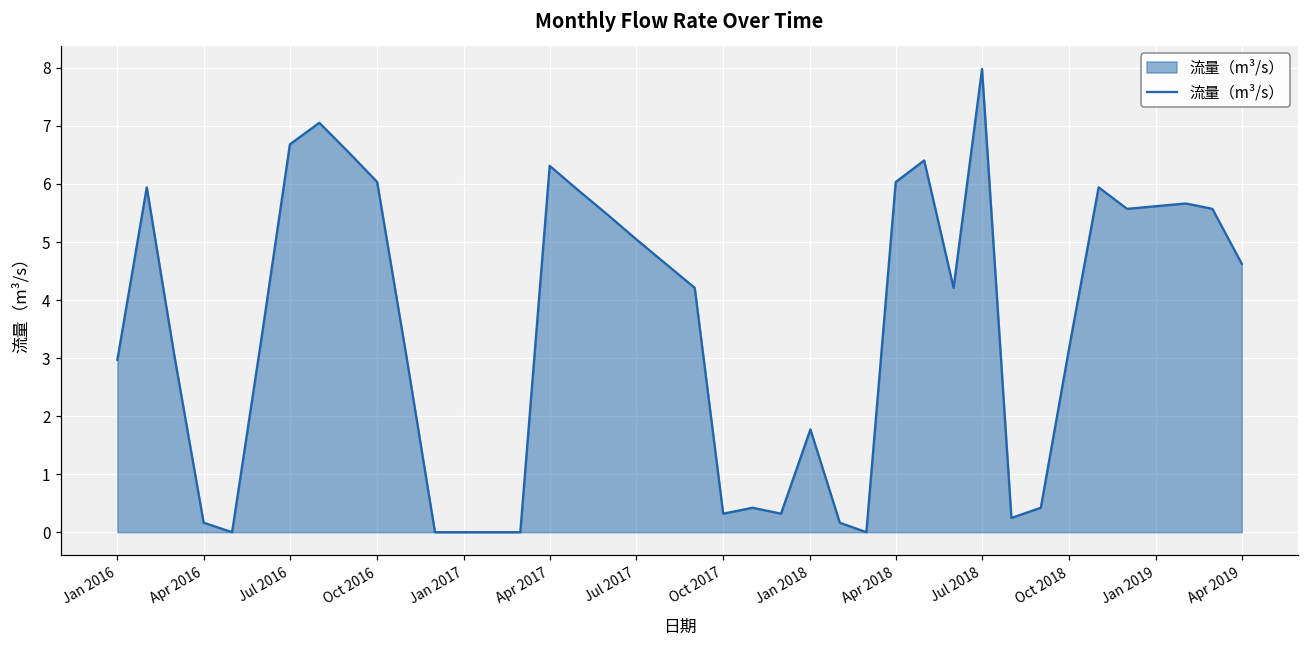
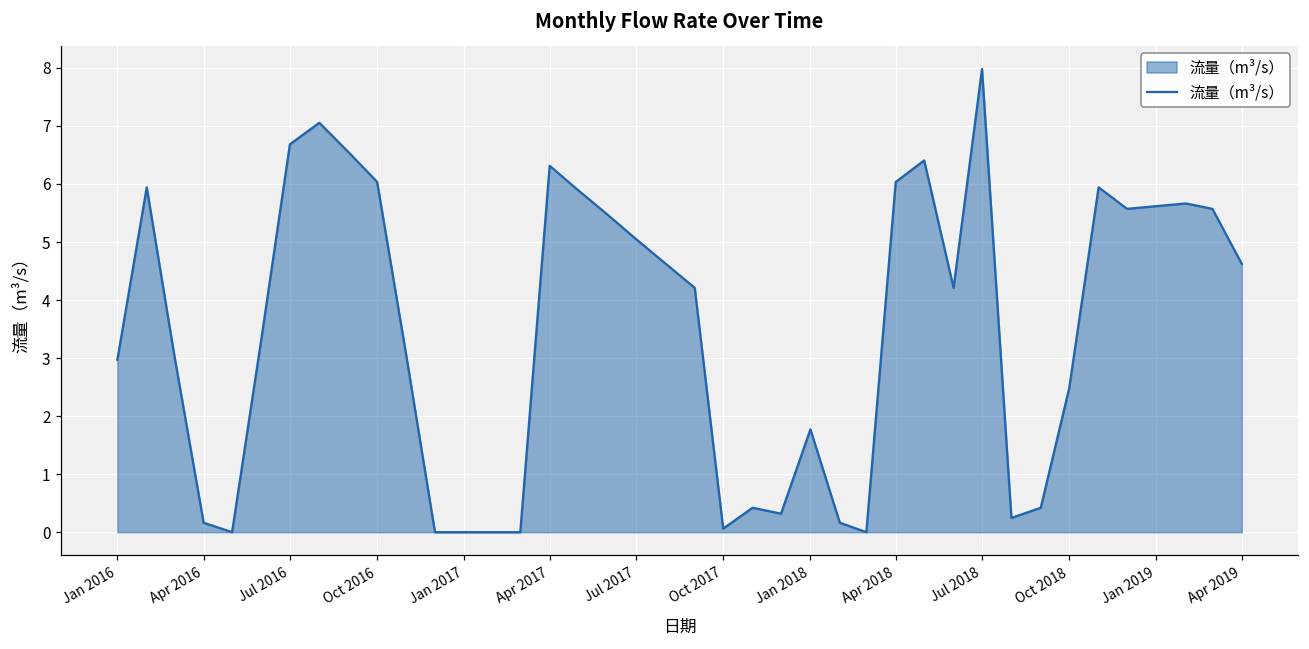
Oct 2017: 0.3 -> 0.1
Oct 2018: 3.2 -> 2.5
